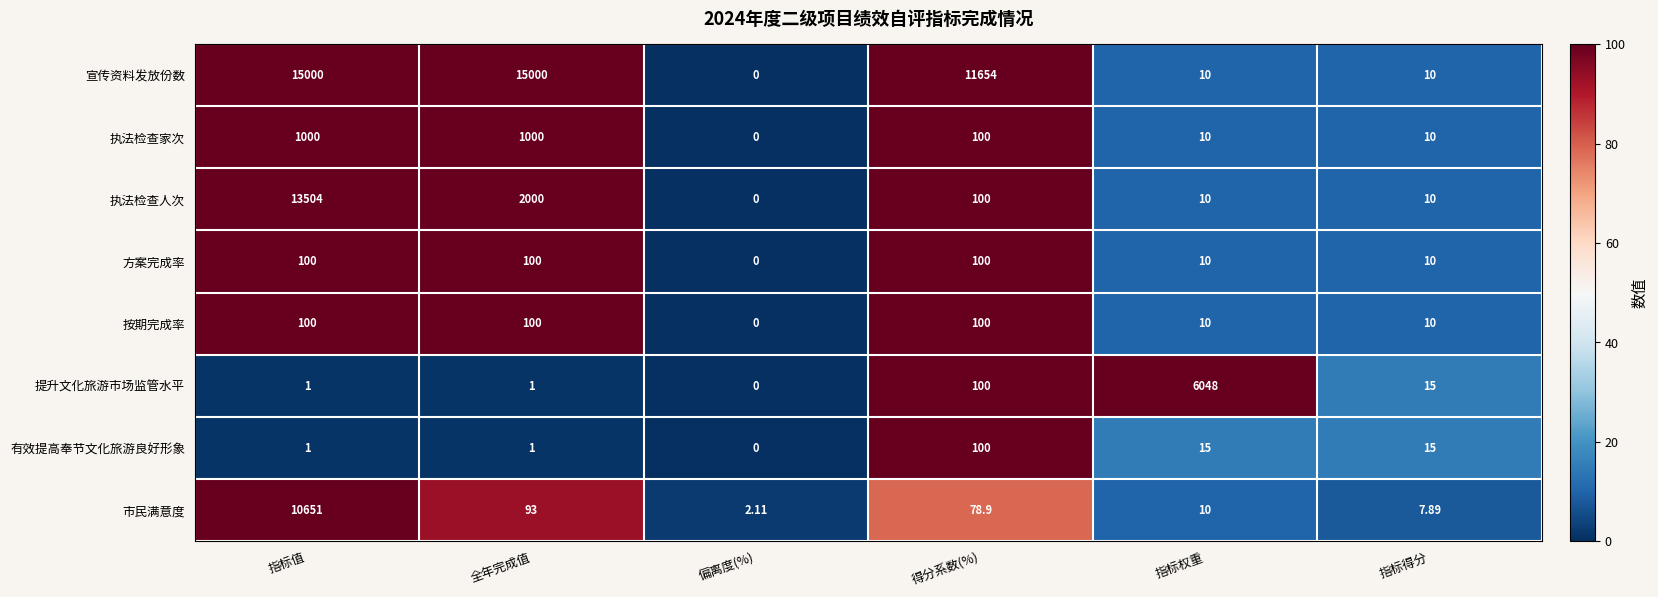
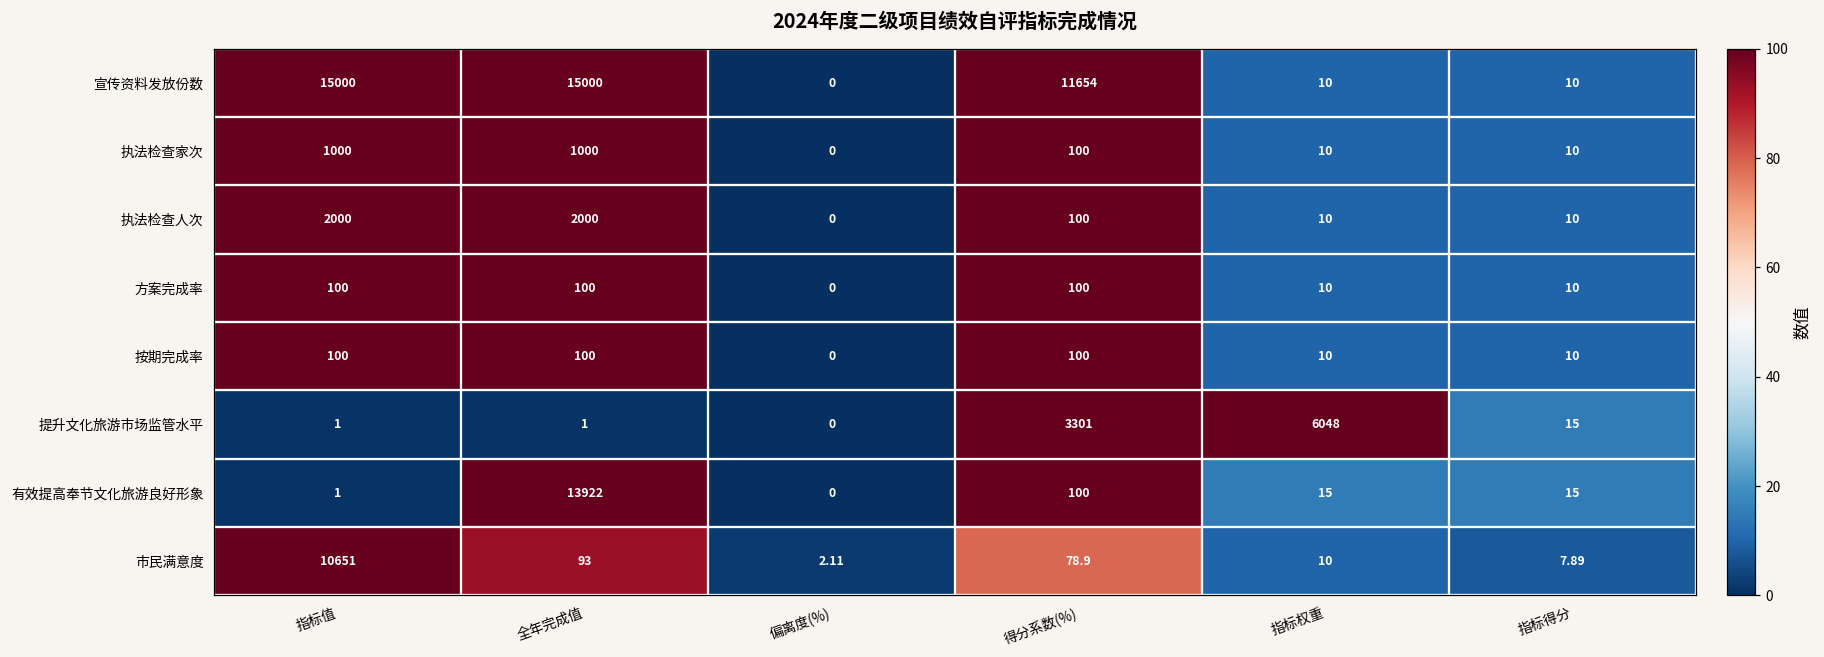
执法检查人次, 指标值: 13504 -> 2000
提升文化旅游市场监管水平, 得分系数(%): 100 -> 3301
有效提高奉节文化旅游良好形象, 全年完成值: 1 -> 13922
